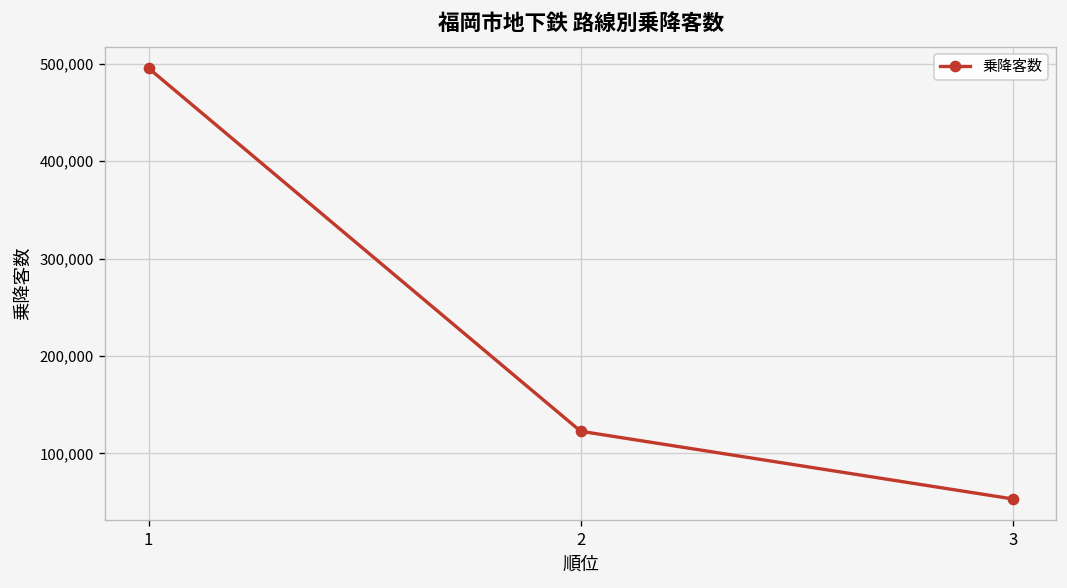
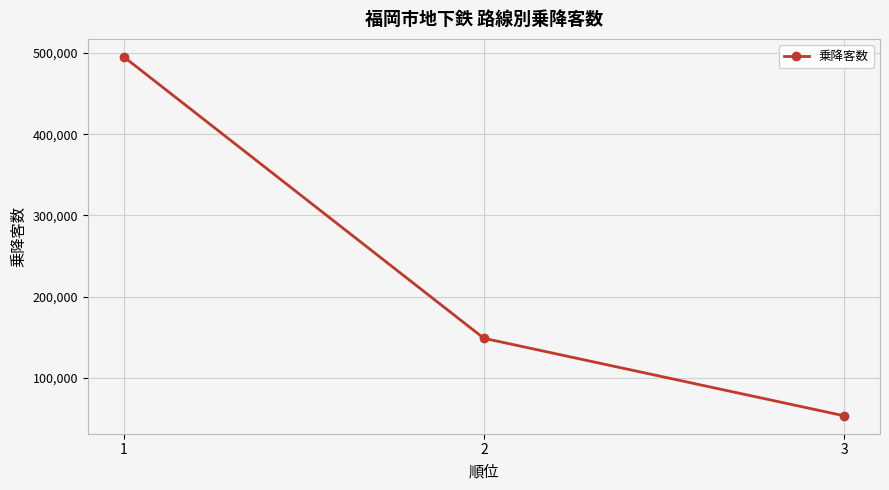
2: 120,000 -> 150,000
